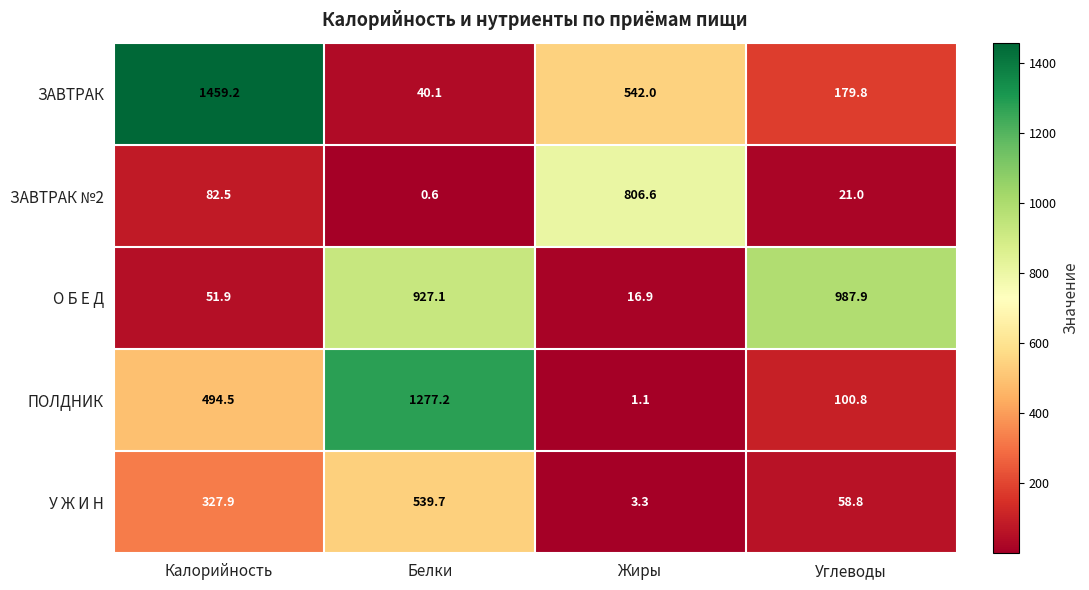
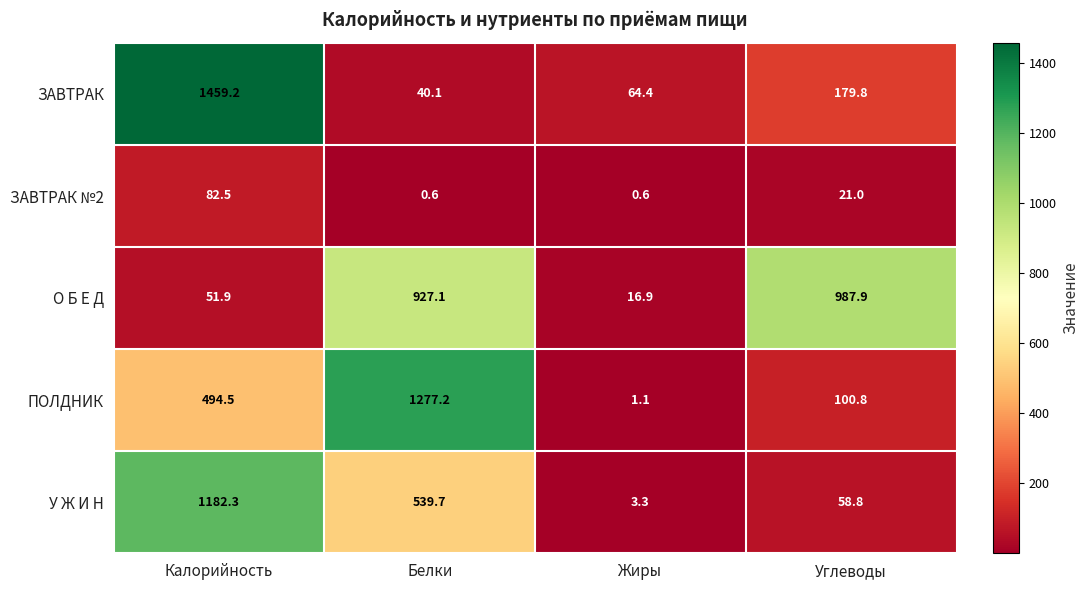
ЗАВТРАК, Жиры: 542.0 -> 64.4
ЗАВТРАК №2, Жиры: 806.6 -> 0.6
У Ж И Н, Калорийность: 327.9 -> 1182.3
